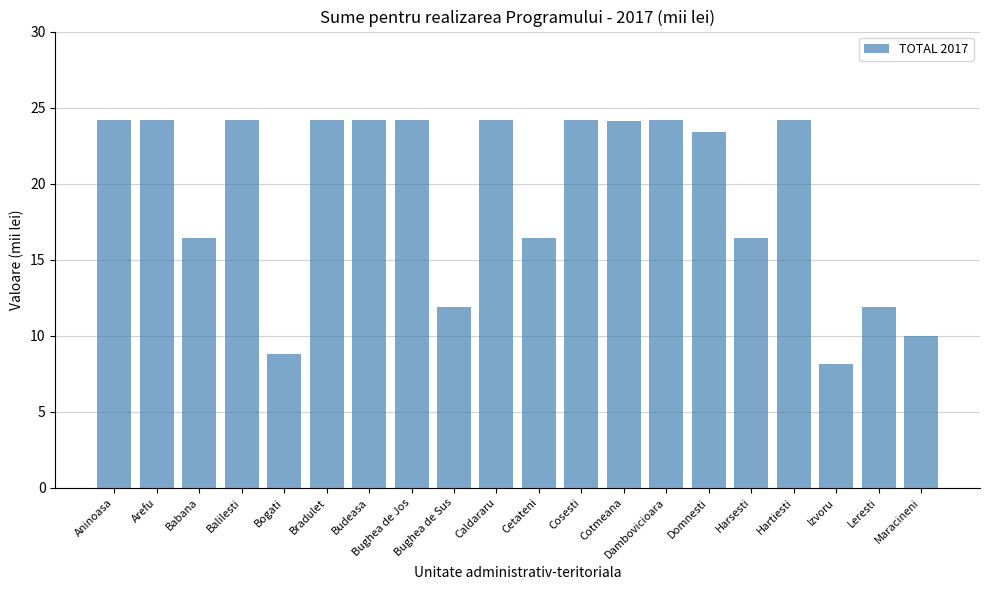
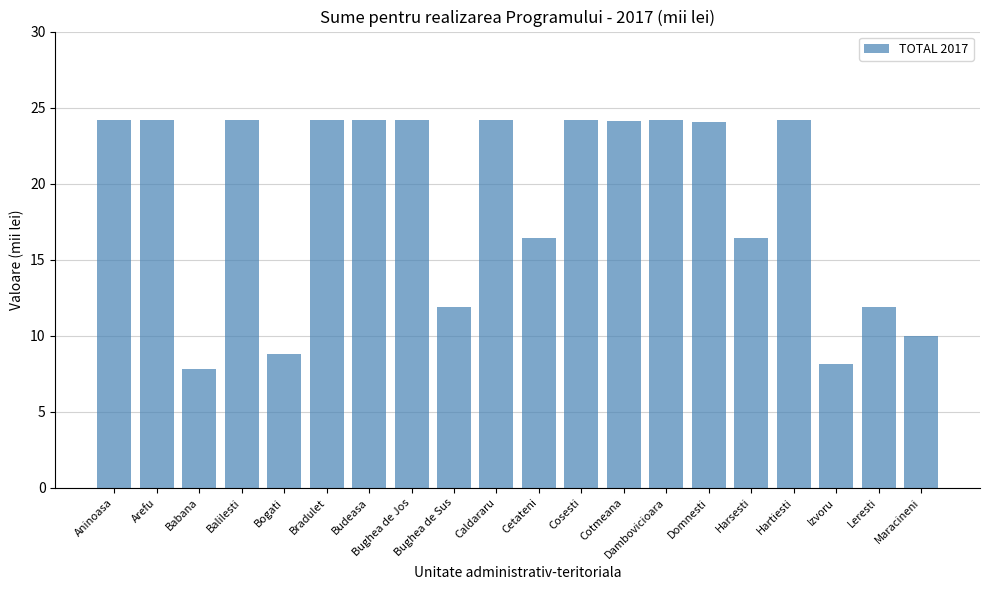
Babana: 16.4 -> 7.8
Domnesti: 23.4 -> 24.0
